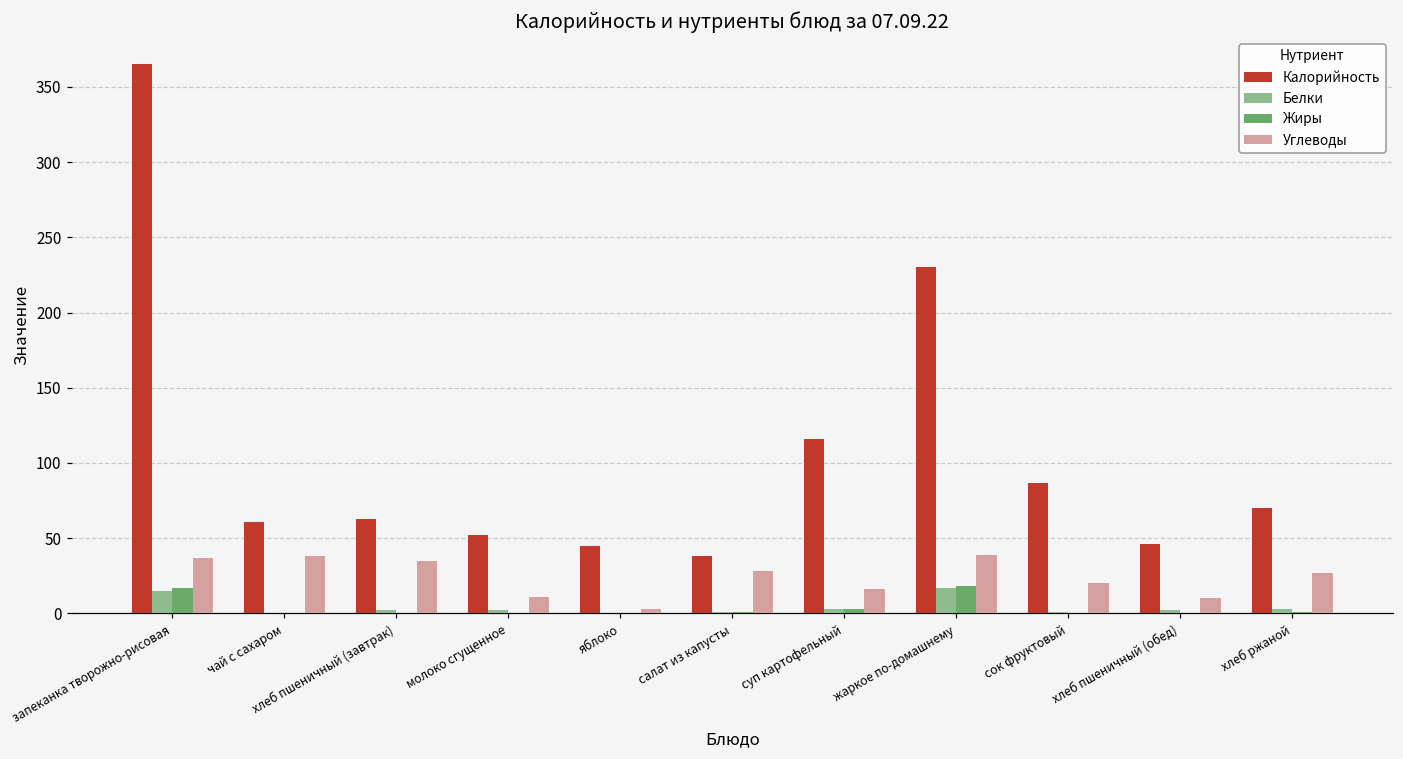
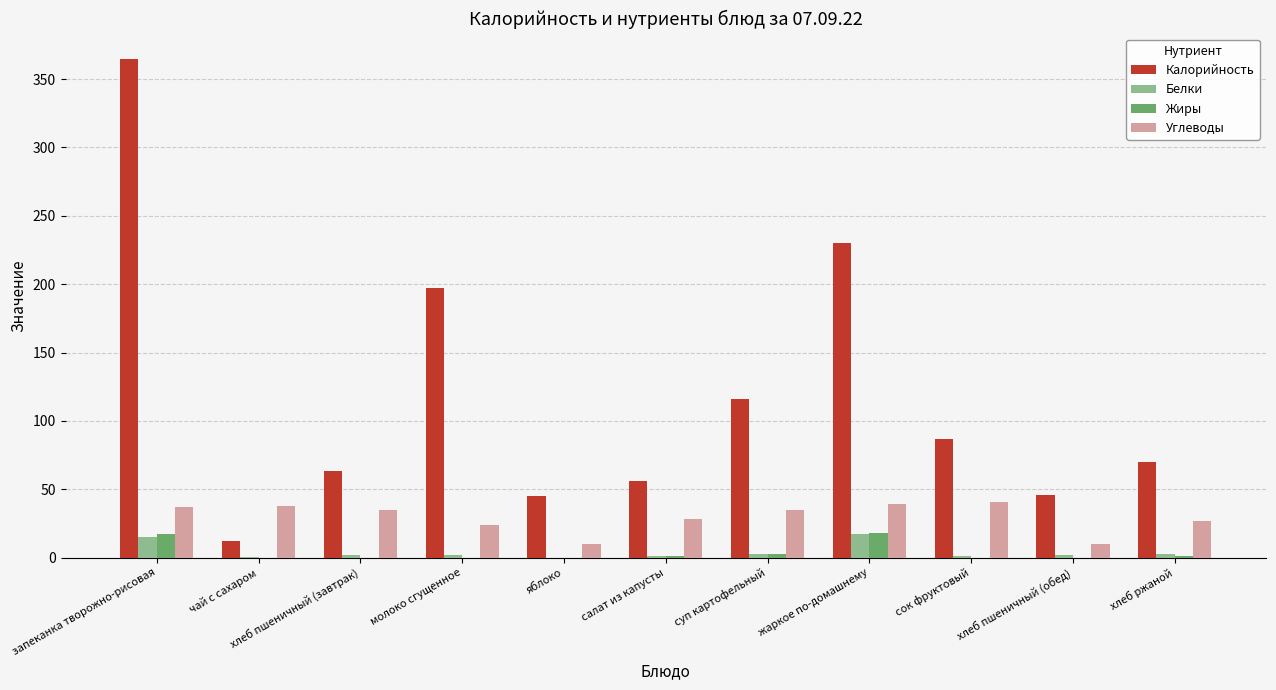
Калорийность, чай с сахаром: 61 -> 12
Калорийность, молоко сгущенное: 52 -> 197
Углеводы, молоко сгущенное: 11 -> 24
Углеводы, яблоко: 3 -> 10
Калорийность, салат из капусты: 38 -> 56
Углеводы, суп картофельный: 16 -> 35
Углеводы, сок фруктовый: 20 -> 41
